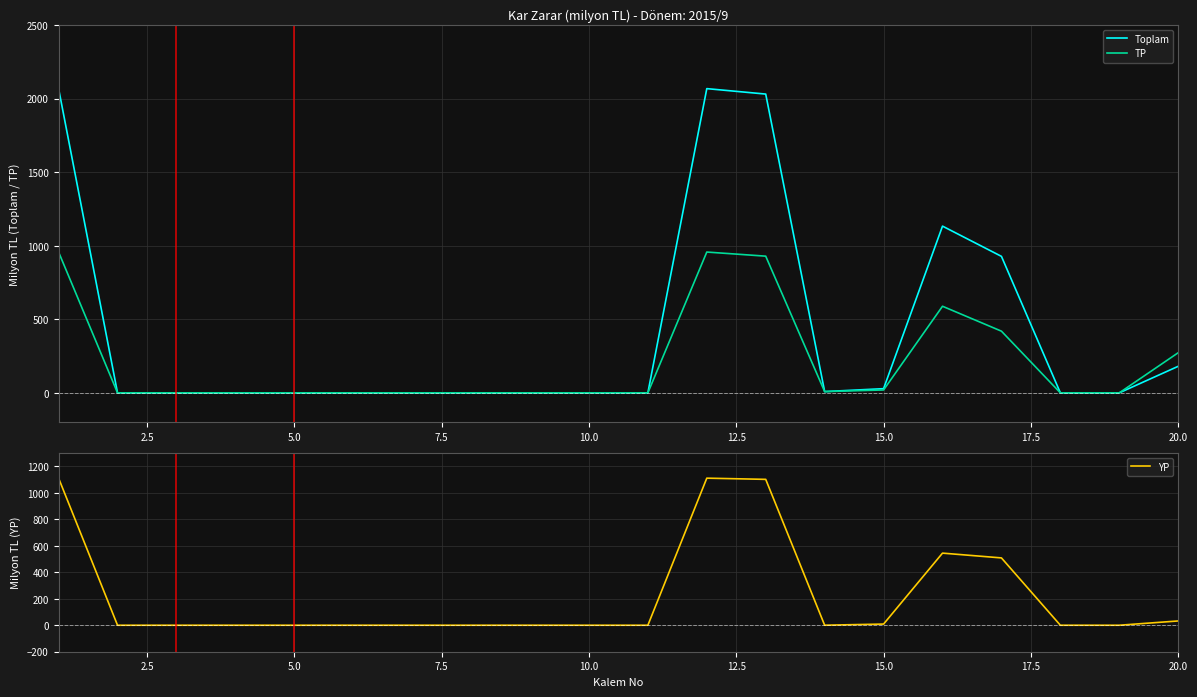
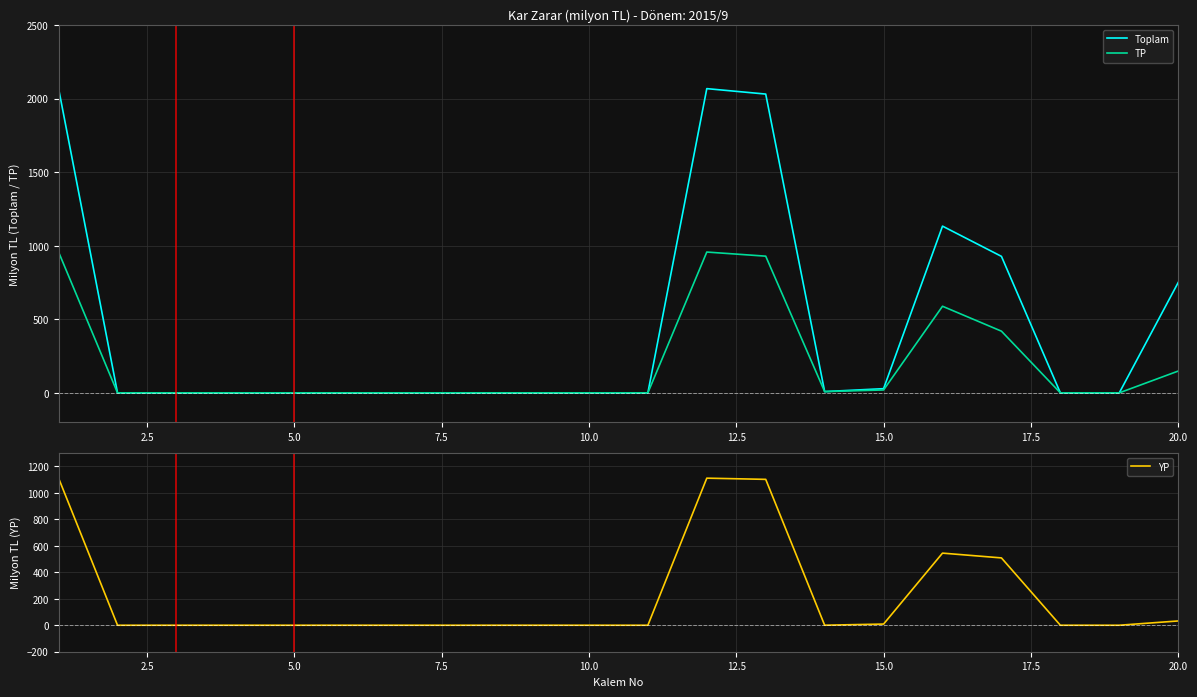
Kar Zarar (milyon TL) - Dönem: 2015/9, Toplam, 20.0: 180 -> 750
Kar Zarar (milyon TL) - Dönem: 2015/9, TP, 20.0: 270 -> 150
